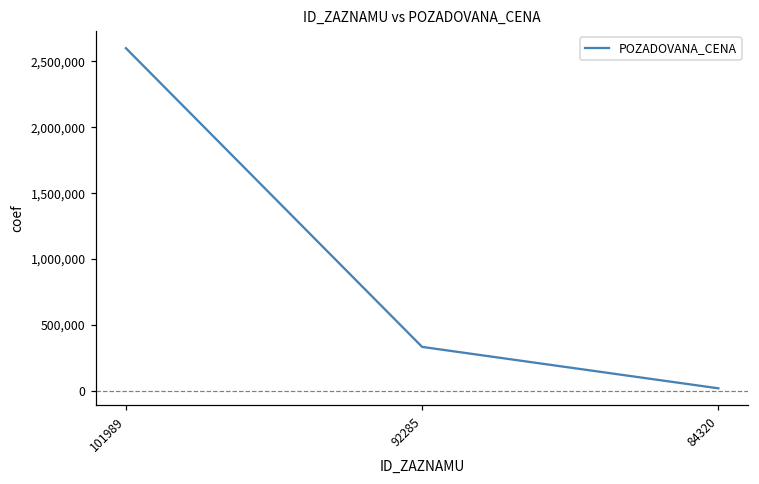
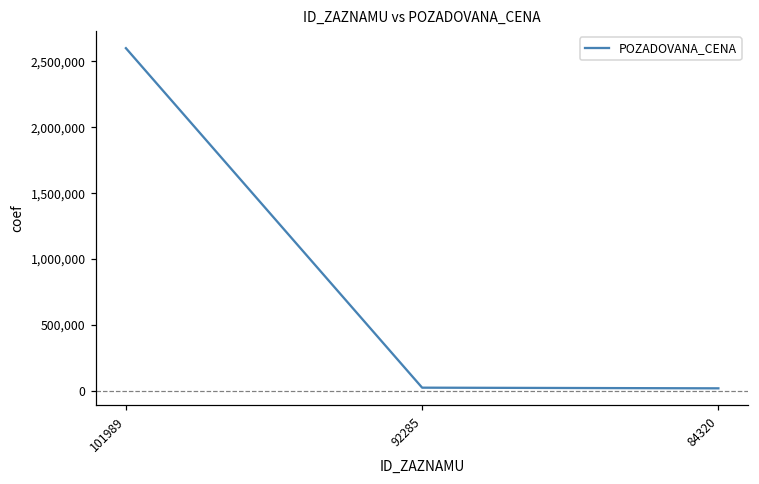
92285: 330,000 -> 20,000
